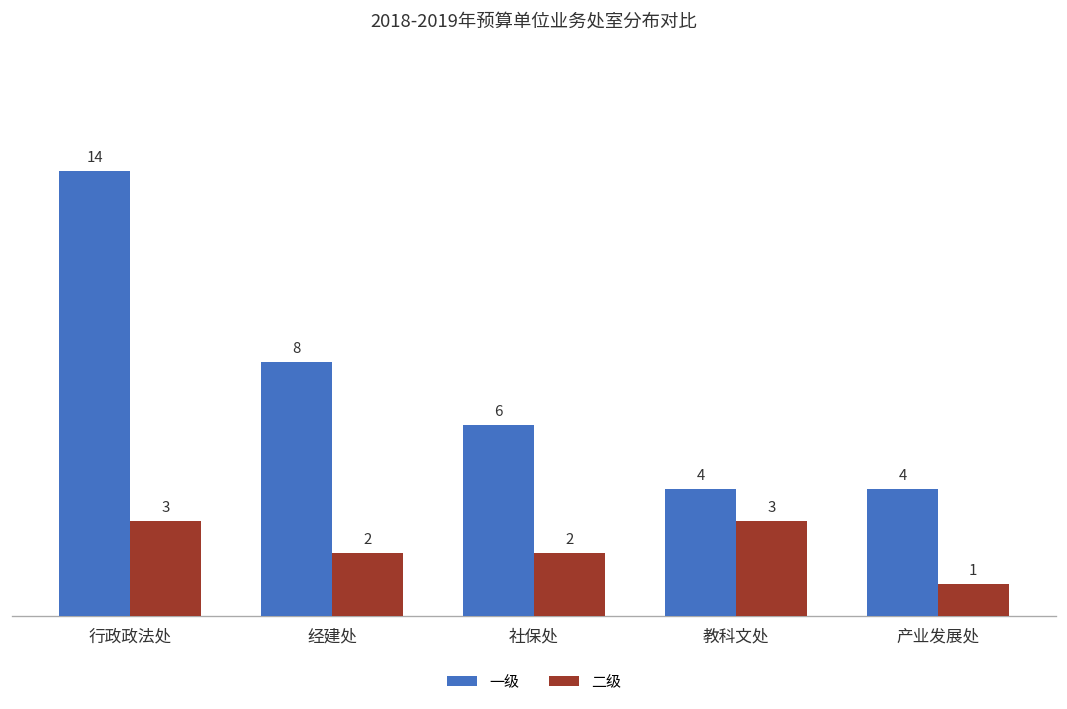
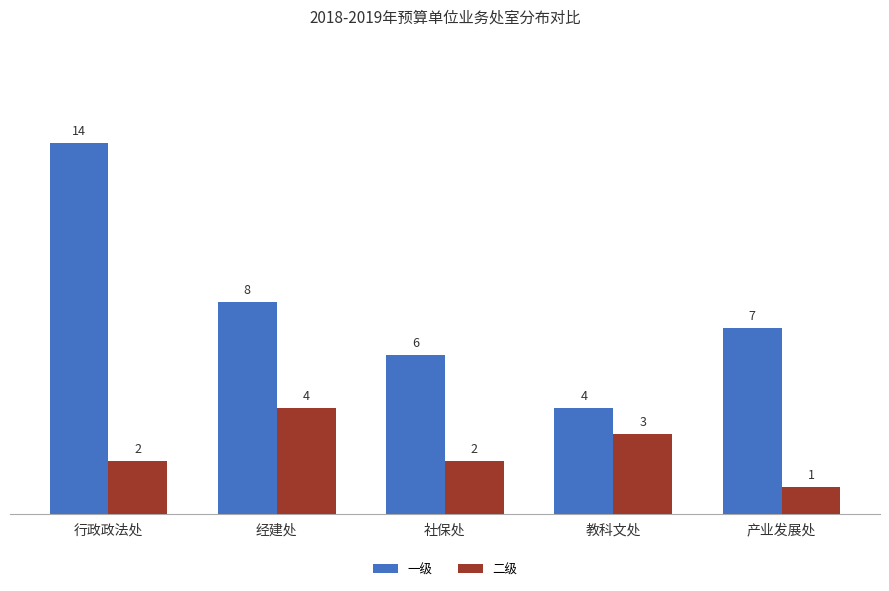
二级, 行政政法处: 3 -> 2
二级, 经建处: 2 -> 4
一级, 产业发展处: 4 -> 7
